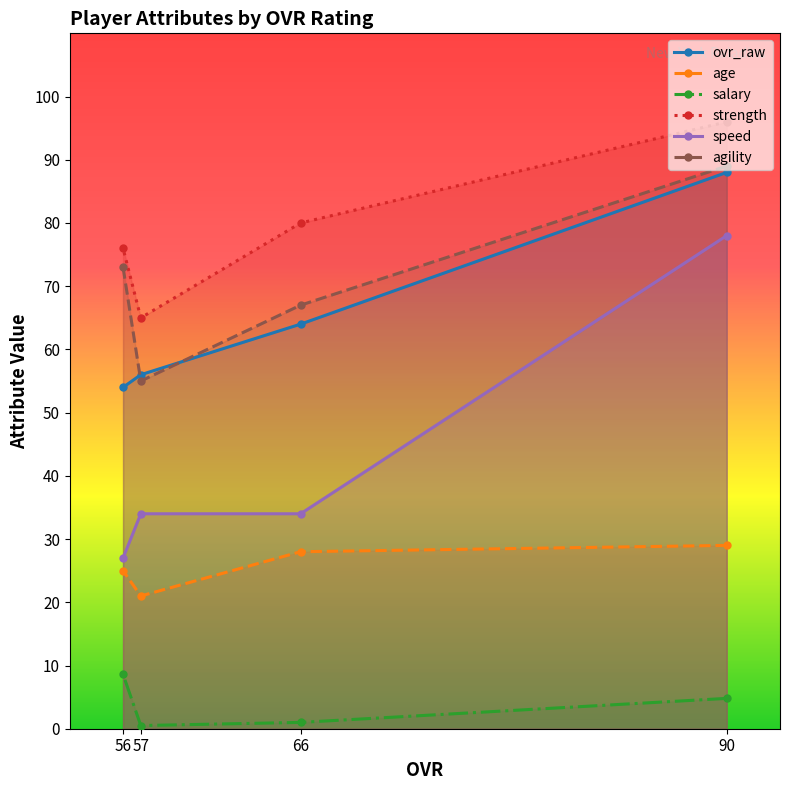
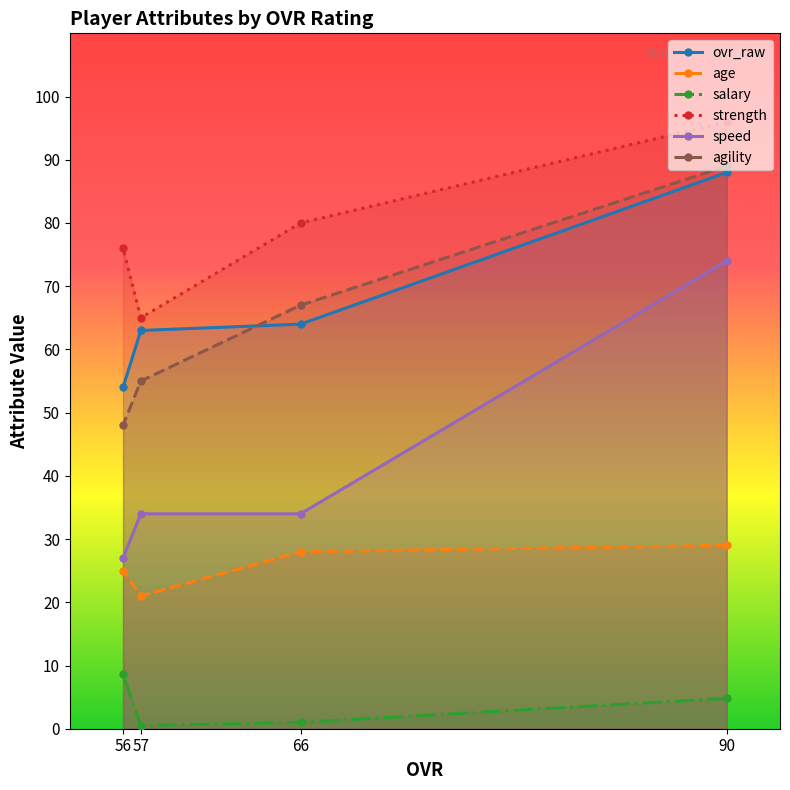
agility, 56: 73 -> 48
ovr_raw, 57: 56 -> 63
speed, 90: 78 -> 74
